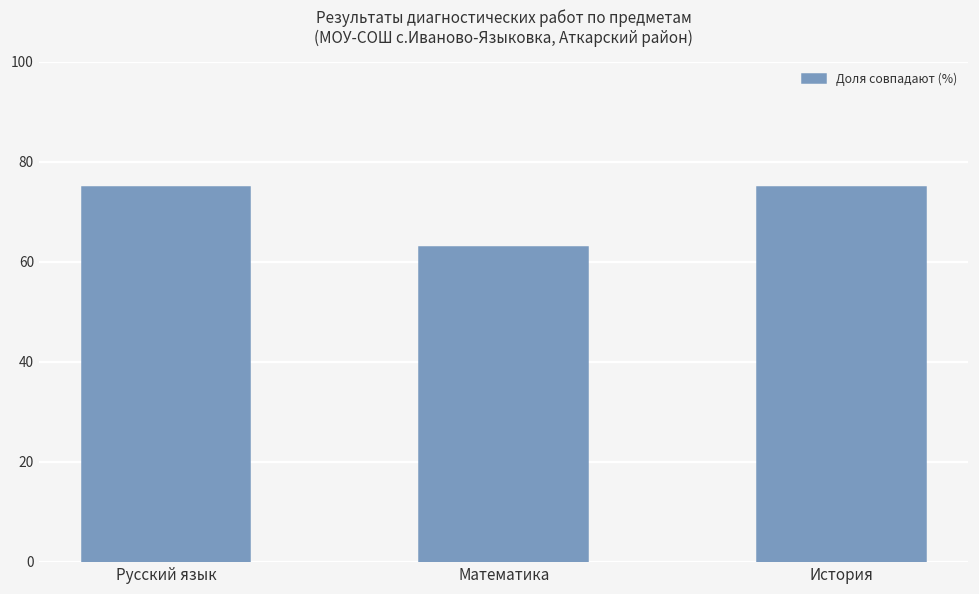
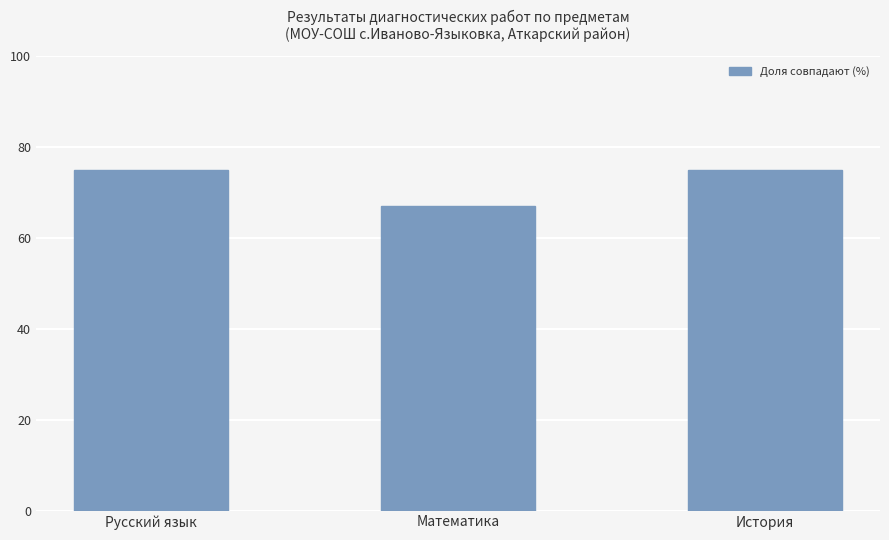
Математика: 63 -> 67
